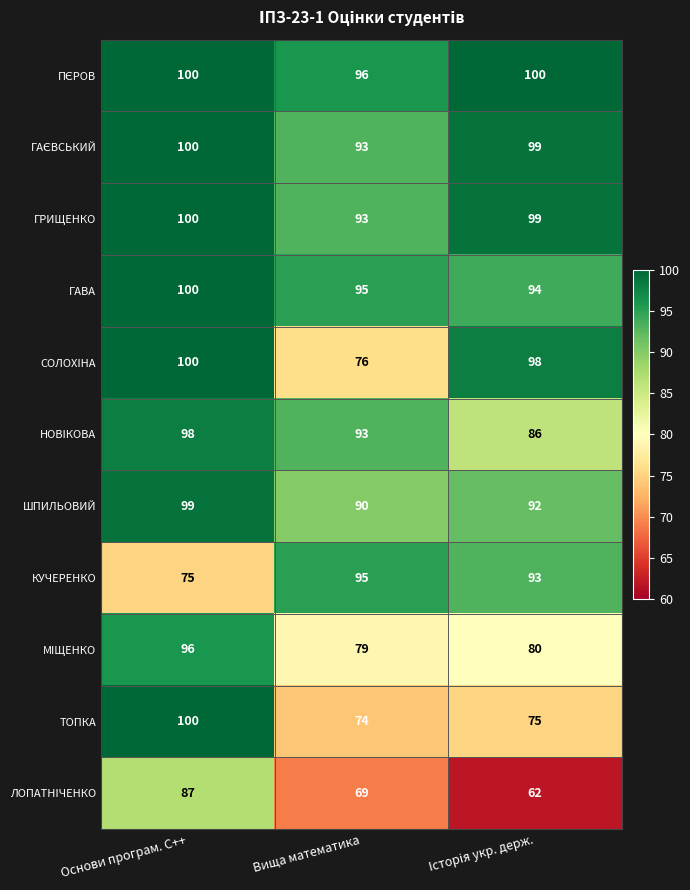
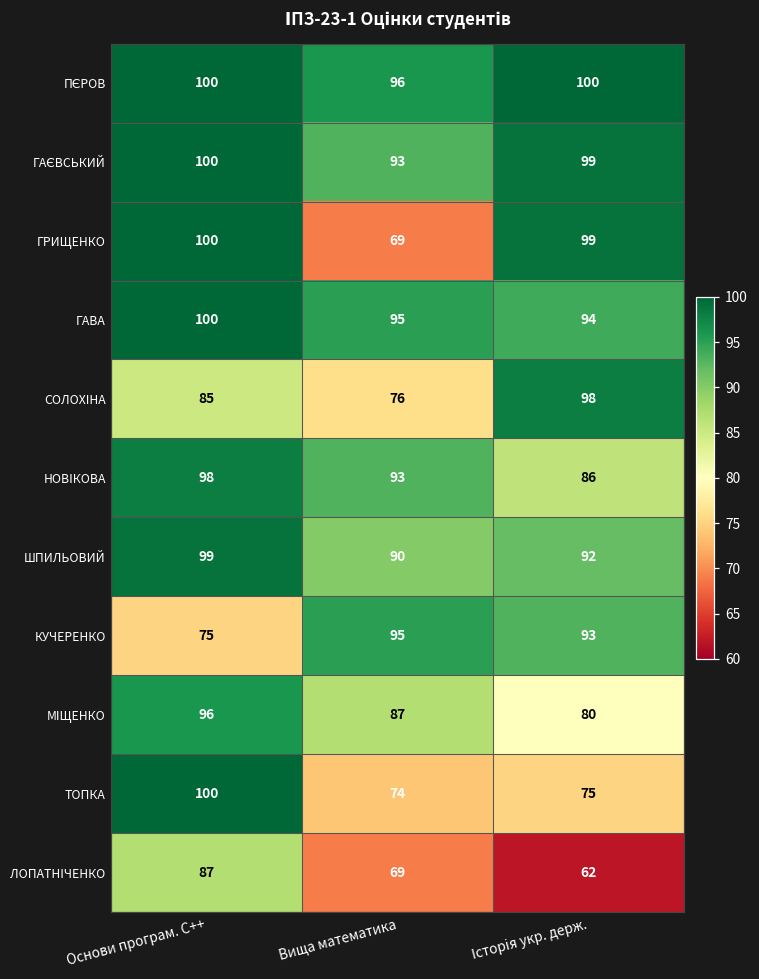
ГРИЩЕНКО, Вища математика: 93 -> 69
СОЛОХІНА, Основи програм. С++: 100 -> 85
МІЩЕНКО, Вища математика: 79 -> 87
